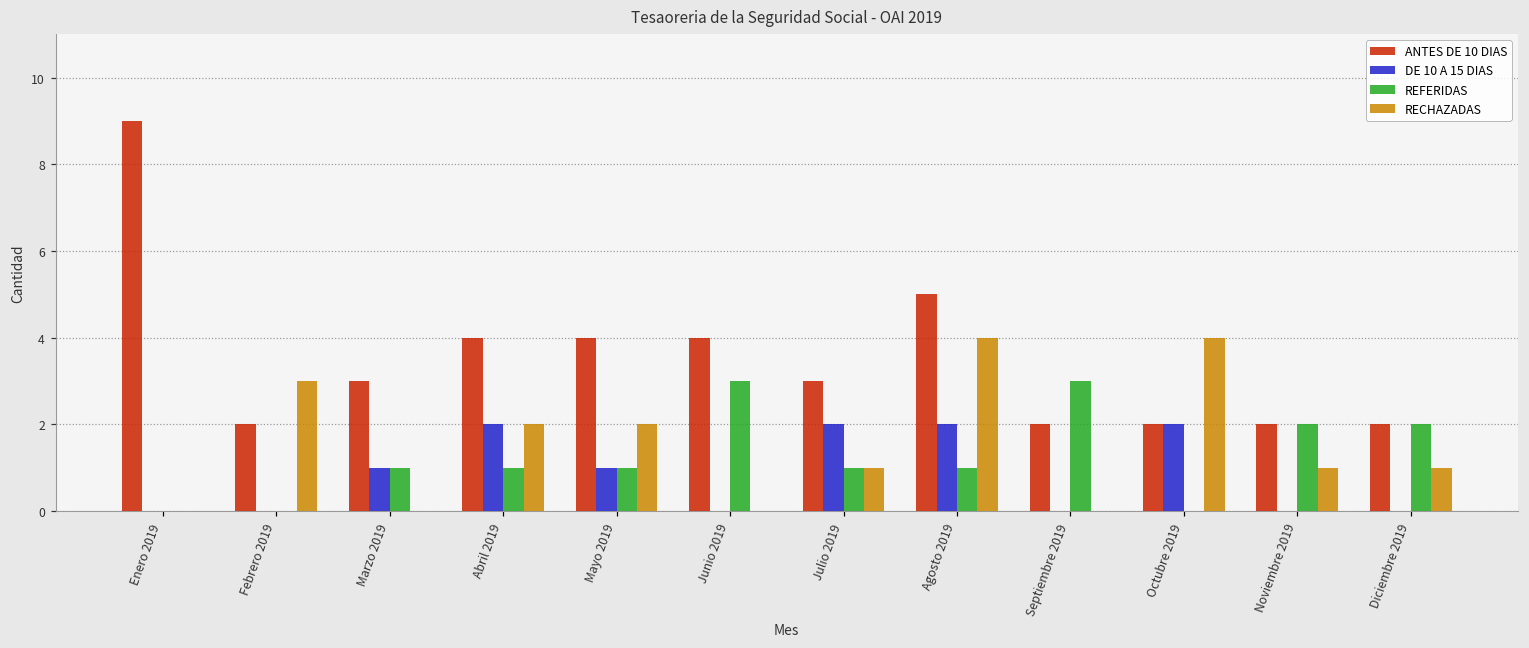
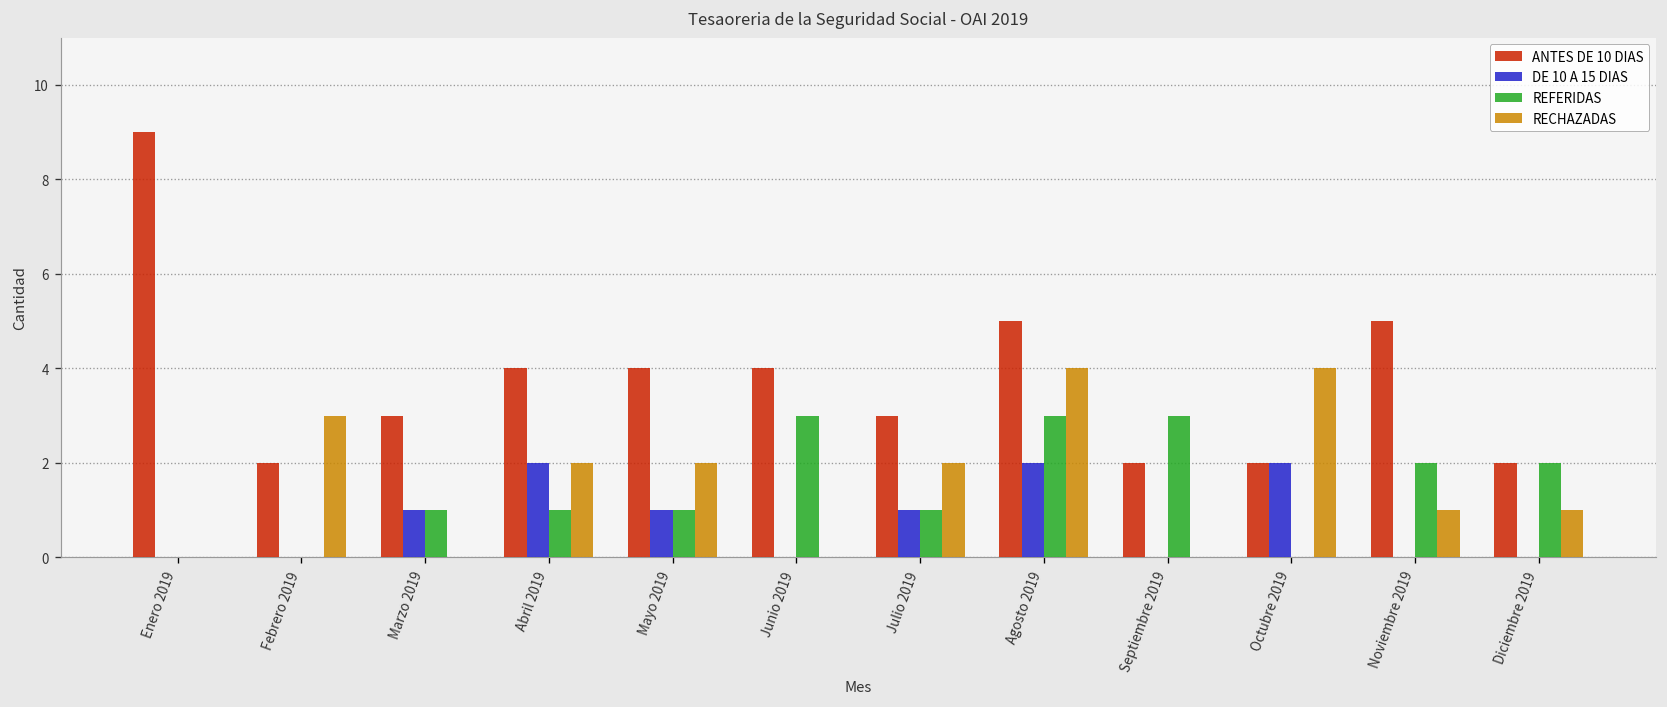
DE 10 A 15 DIAS, Julio 2019: 2 -> 1
RECHAZADAS, Julio 2019: 1 -> 2
REFERIDAS, Agosto 2019: 1 -> 3
ANTES DE 10 DIAS, Noviembre 2019: 2 -> 5
